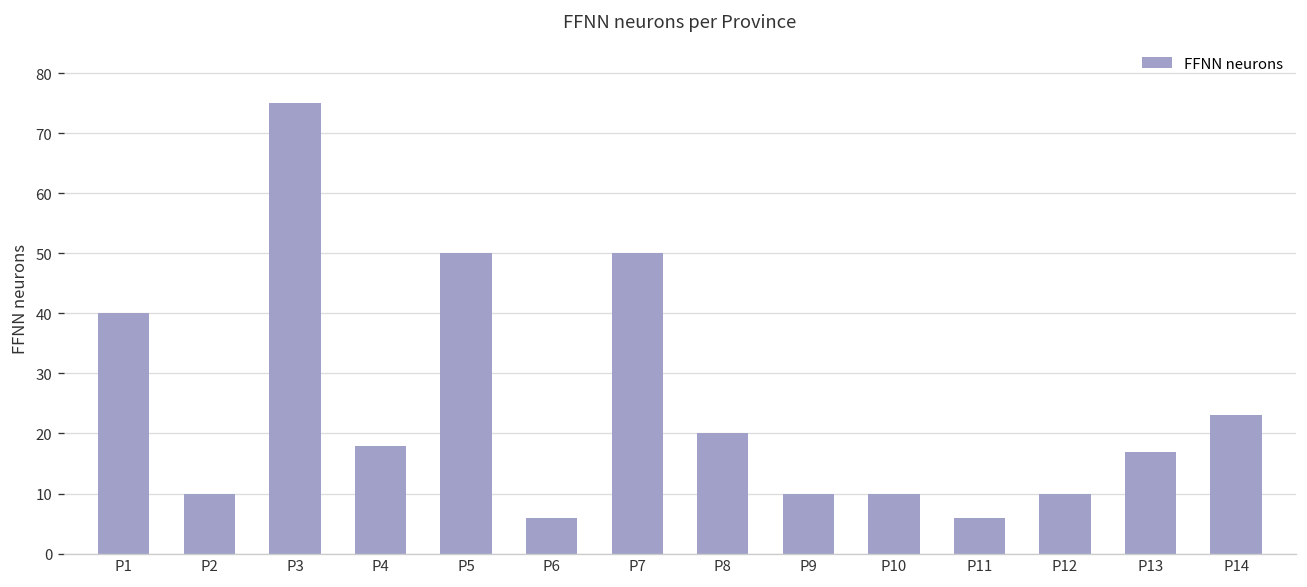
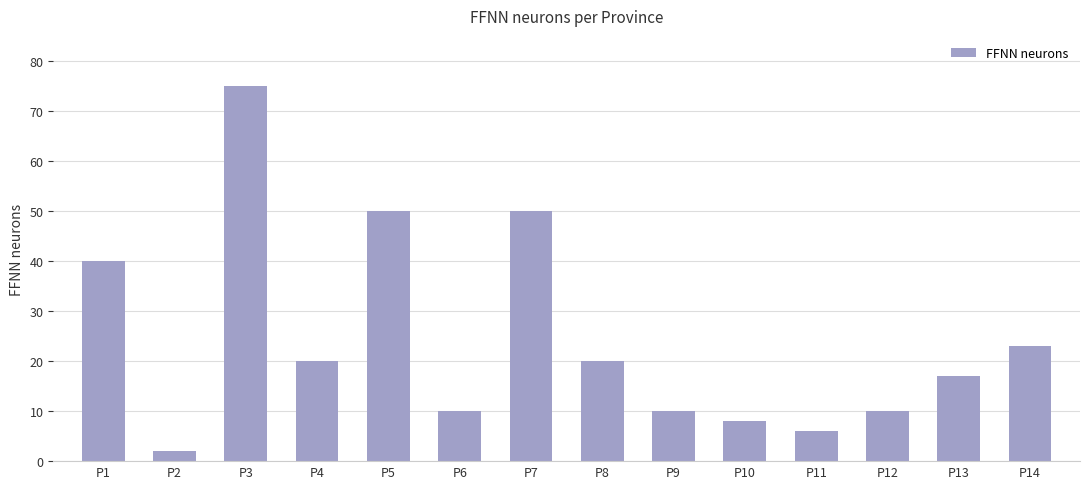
P2: 10 -> 2
P4: 18 -> 20
P6: 6 -> 10
P10: 10 -> 8
